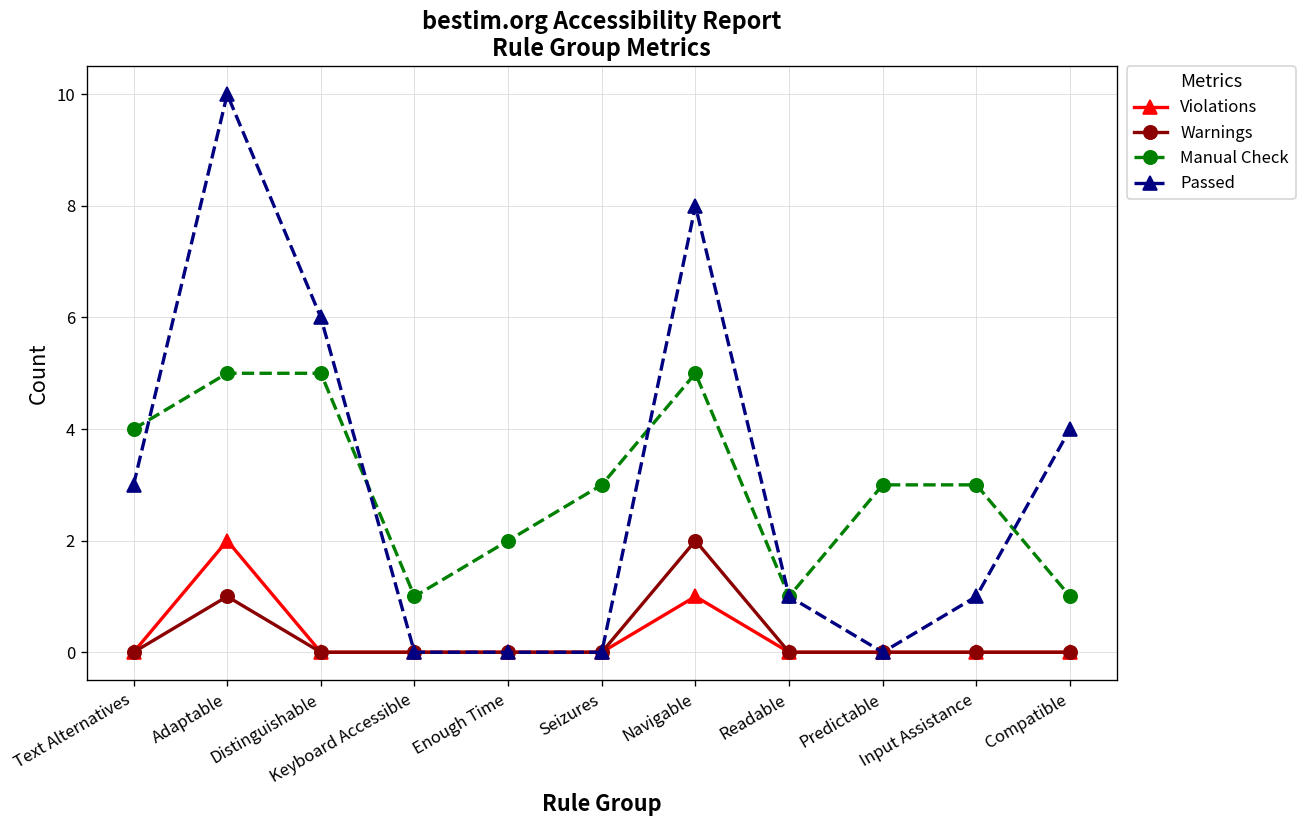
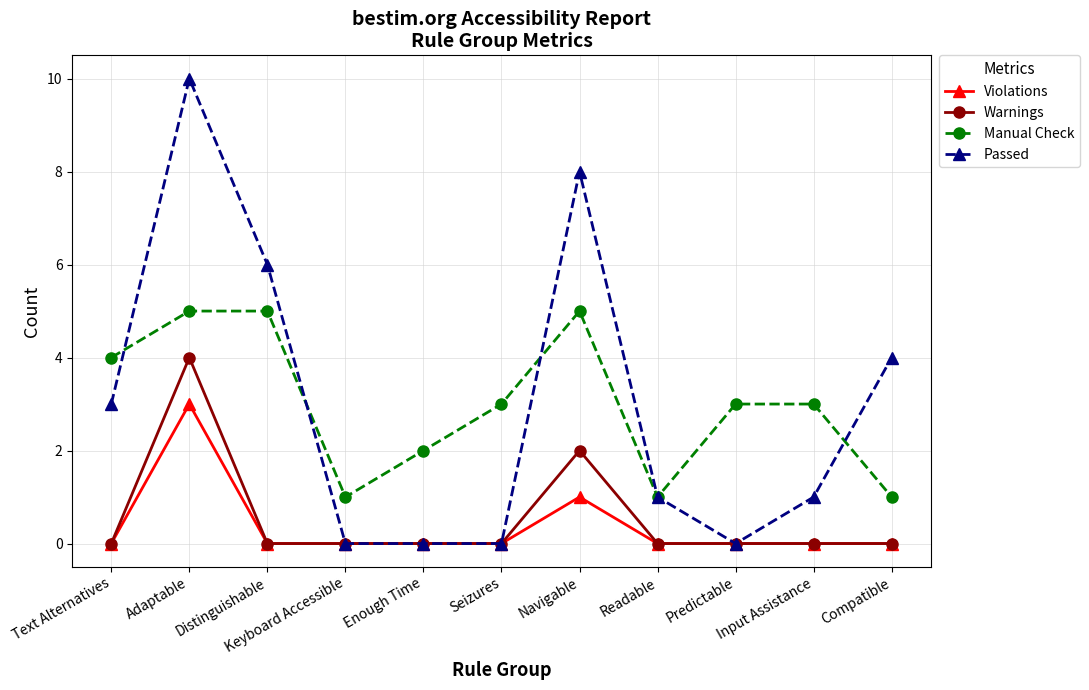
Violations, Adaptable: 2 -> 3
Warnings, Adaptable: 1 -> 4
